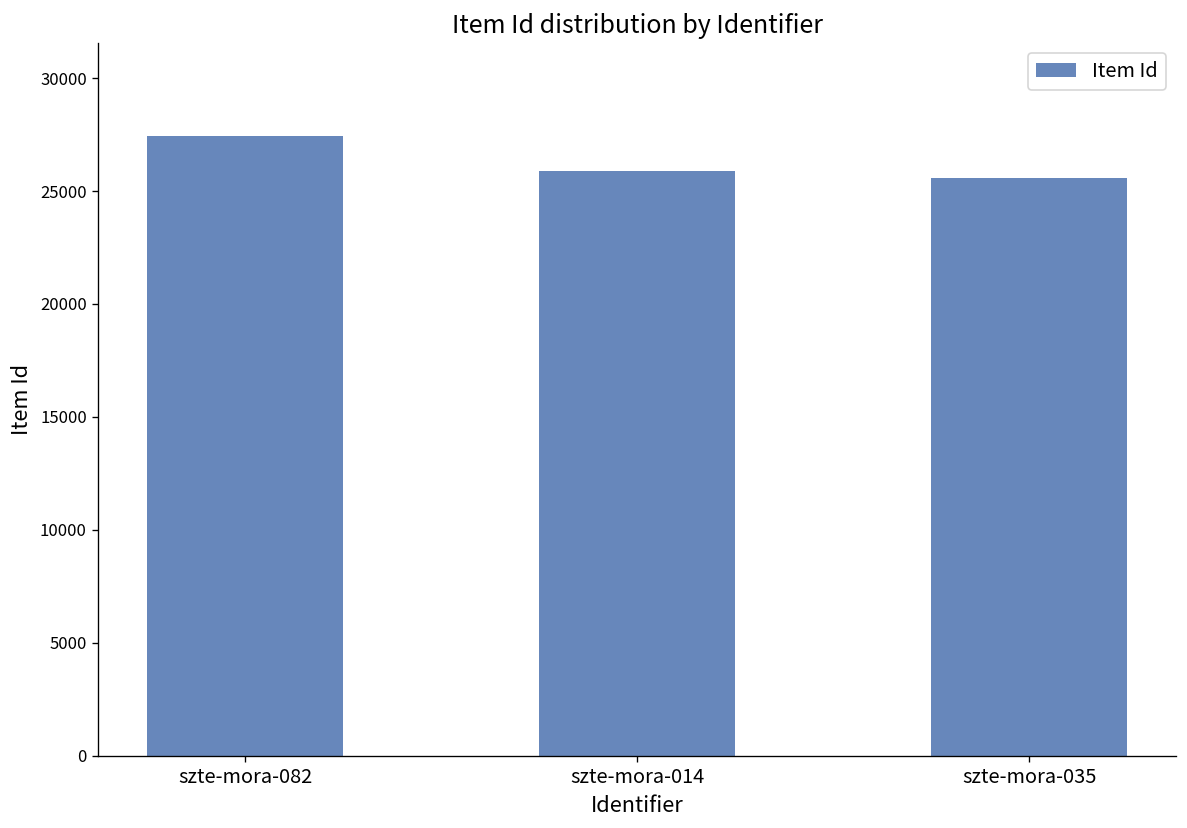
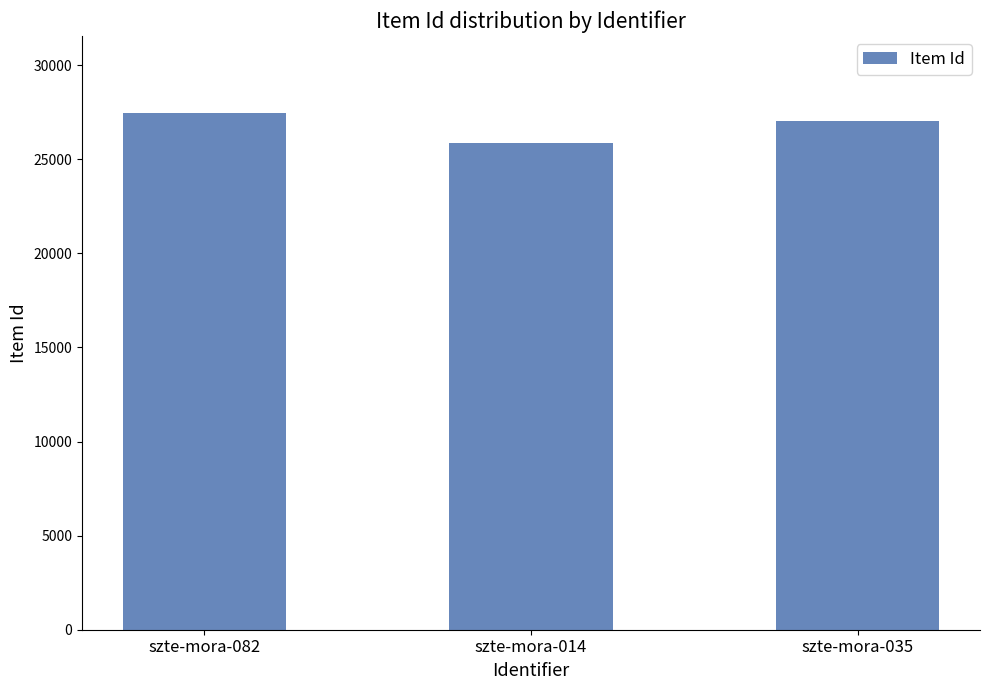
szte-mora-035: 25600 -> 27000
